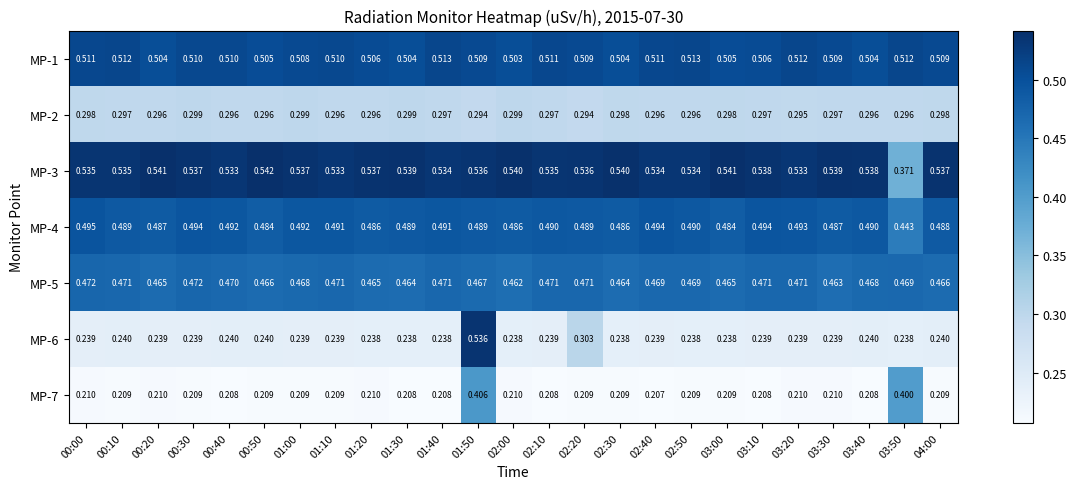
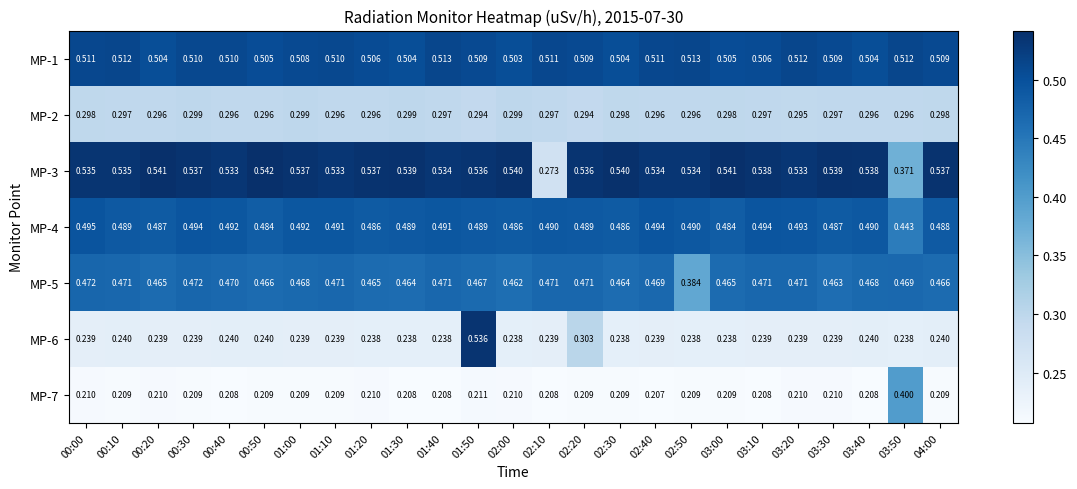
MP-3, 02:10: 0.535 -> 0.273
MP-5, 02:50: 0.469 -> 0.384
MP-7, 01:50: 0.406 -> 0.211
